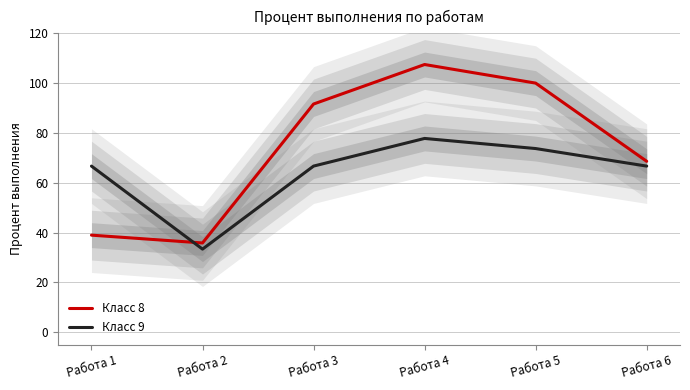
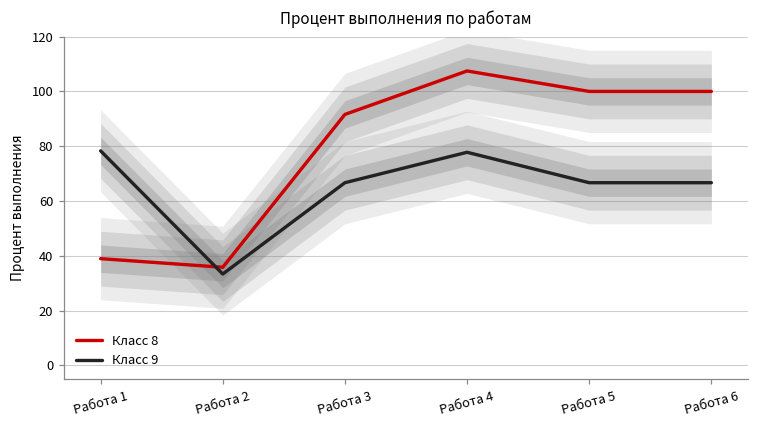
Класс 9, Работа 1: 67 -> 78
Класс 9, Работа 5: 74 -> 67
Класс 8, Работа 6: 69 -> 100
